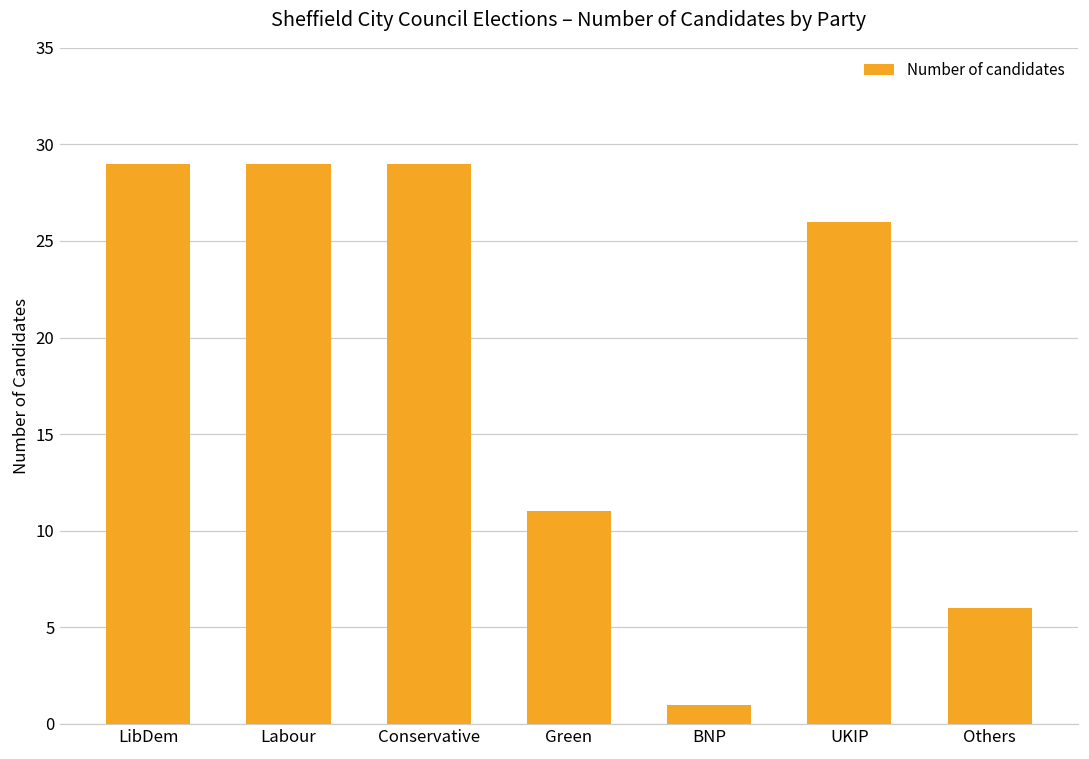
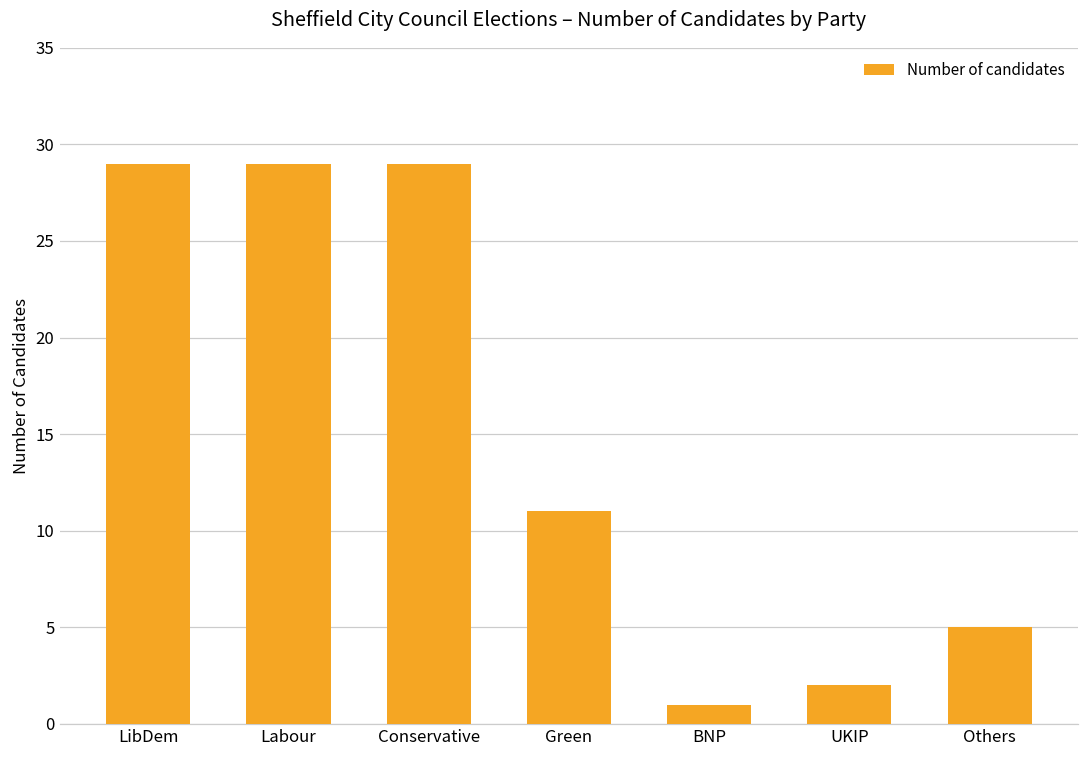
UKIP: 26 -> 2
Others: 6 -> 5
